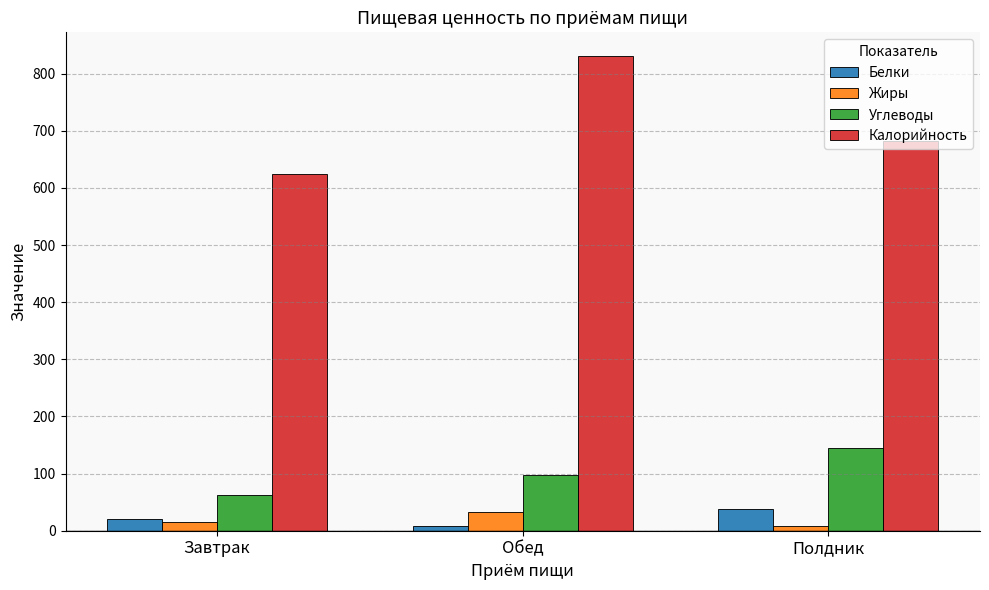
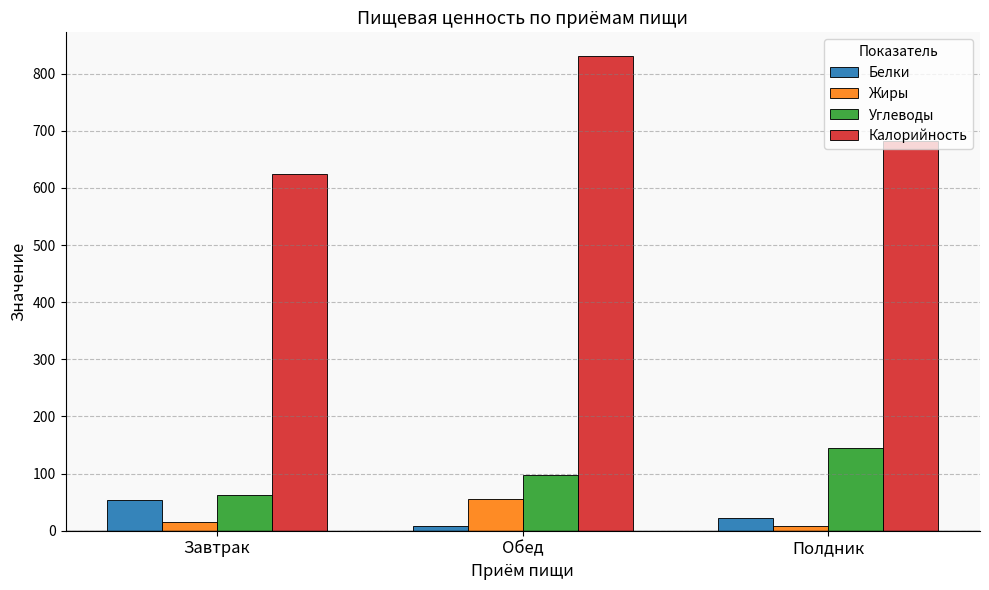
Белки, Завтрак: 20 -> 50
Жиры, Обед: 30 -> 60
Белки, Полдник: 40 -> 20
